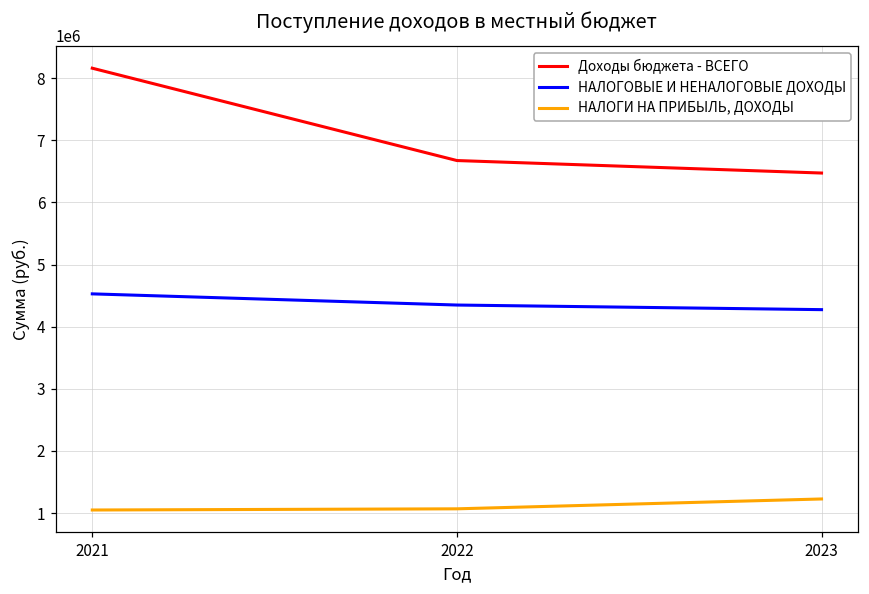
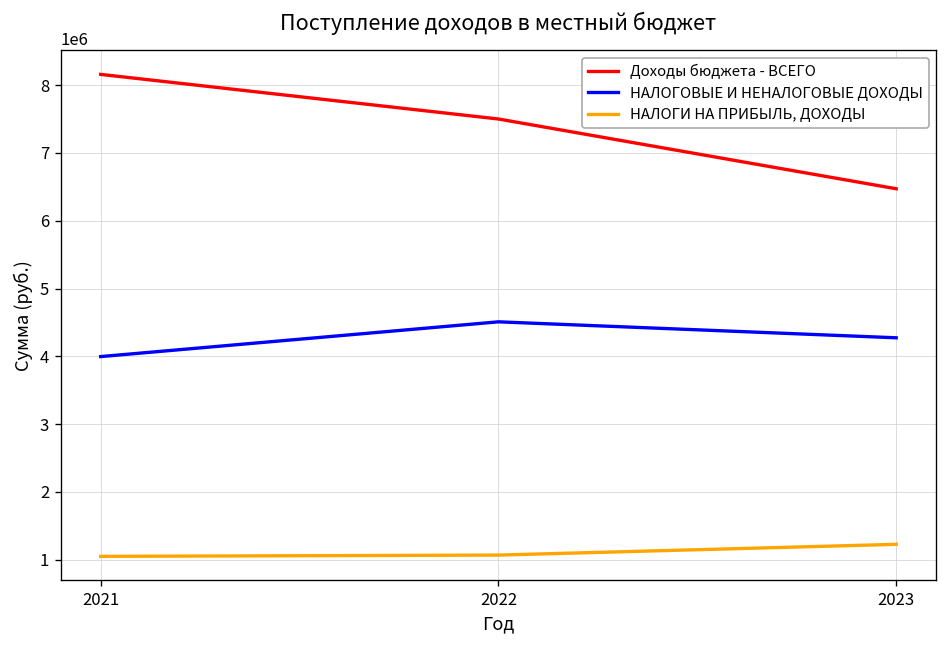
НАЛОГОВЫЕ И НЕНАЛОГОВЫЕ ДОХОДЫ, 2021: 4500000 -> 4000000
Доходы бюджета - ВСЕГО, 2022: 6700000 -> 7500000
НАЛОГОВЫЕ И НЕНАЛОГОВЫЕ ДОХОДЫ, 2022: 4300000 -> 4500000
